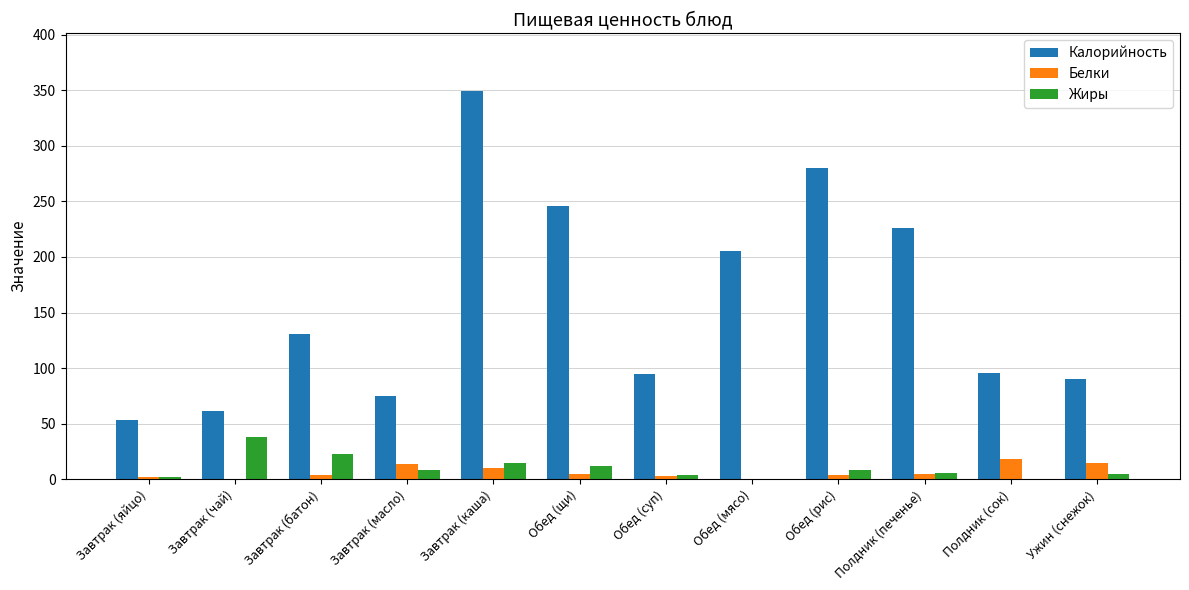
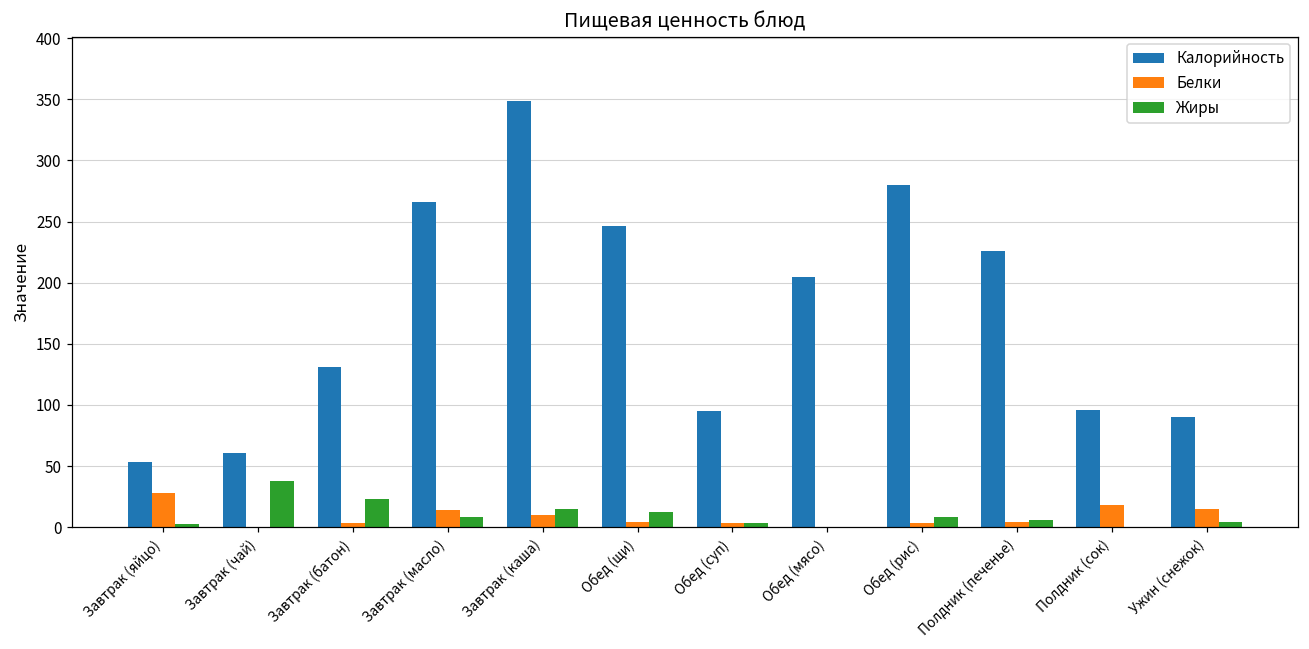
Белки, Завтрак (яйцо): 2 -> 28
Калорийность, Завтрак (масло): 75 -> 266
